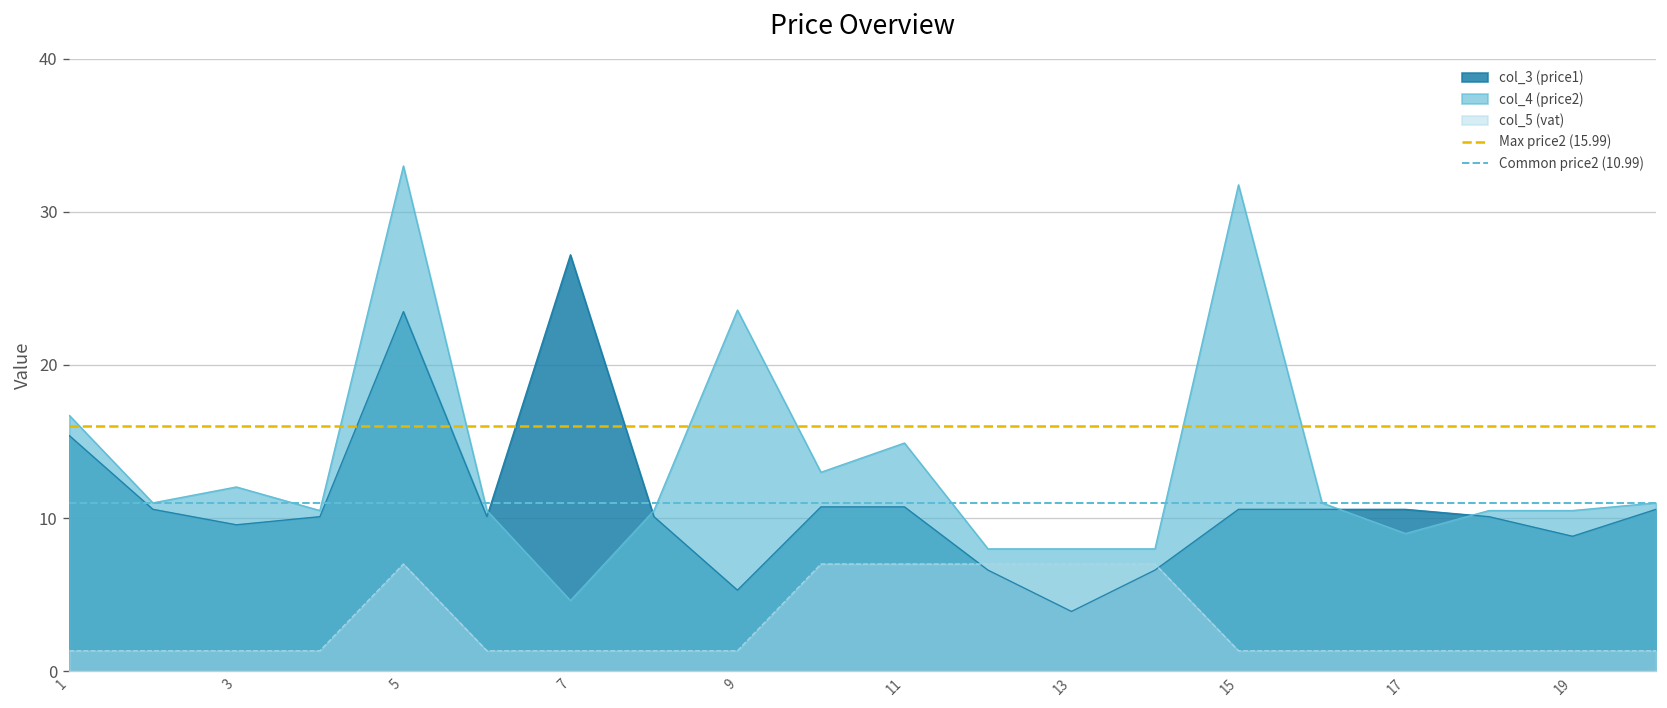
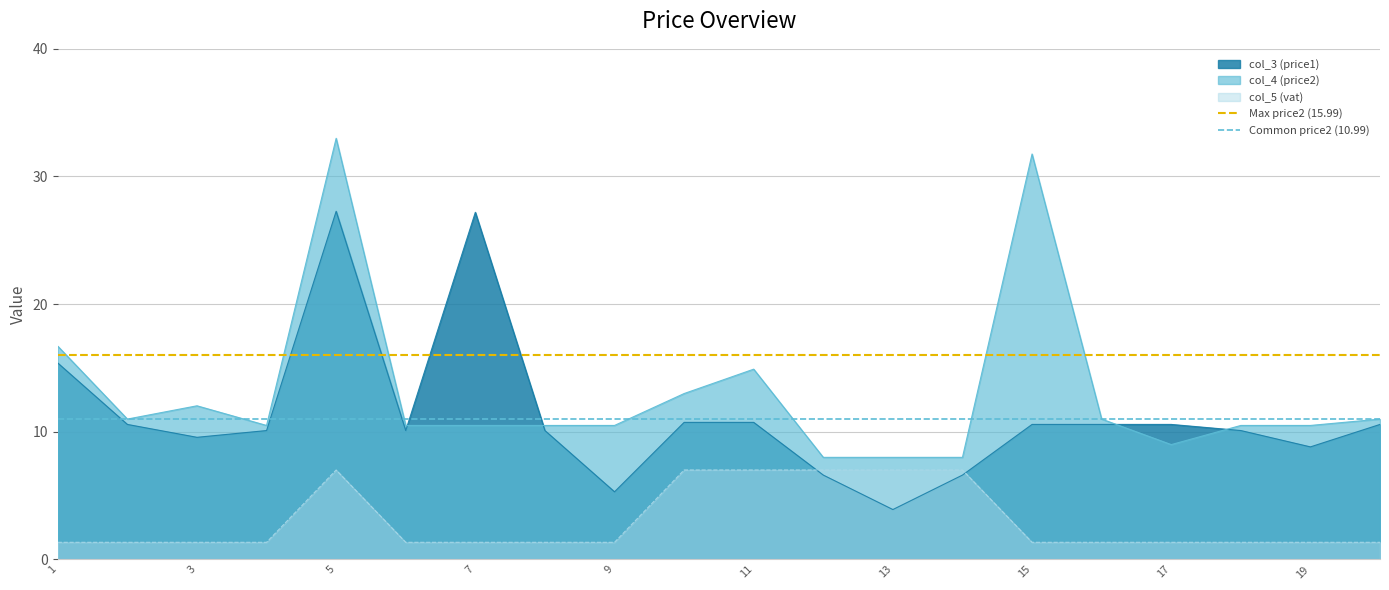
col_3 (price1), 5: 23.5 -> 27.3
col_4 (price2), 7: 4.6 -> 10.5
col_4 (price2), 9: 23.6 -> 10.5
